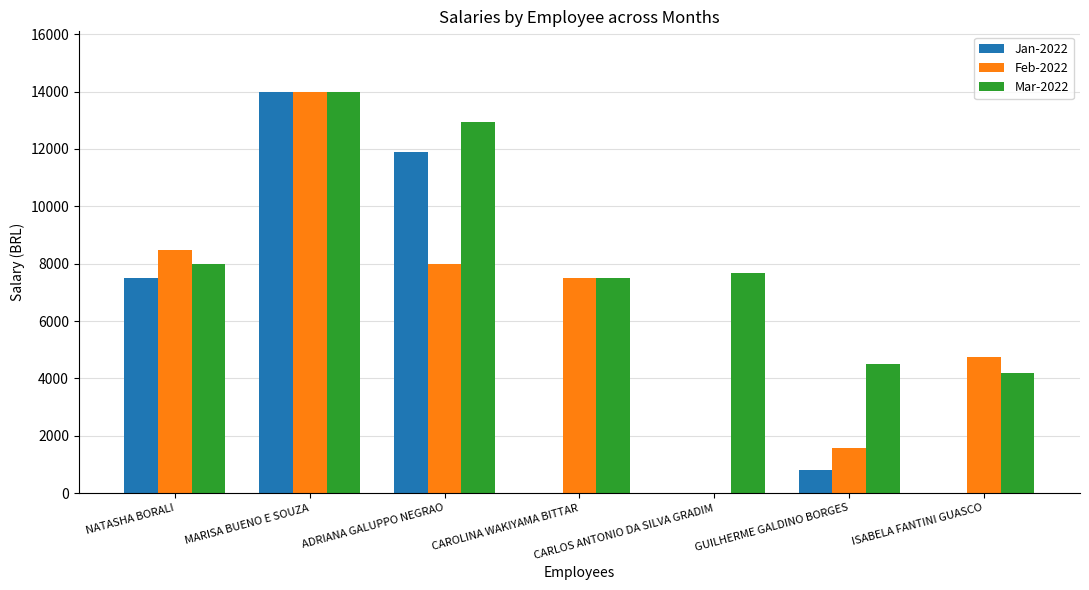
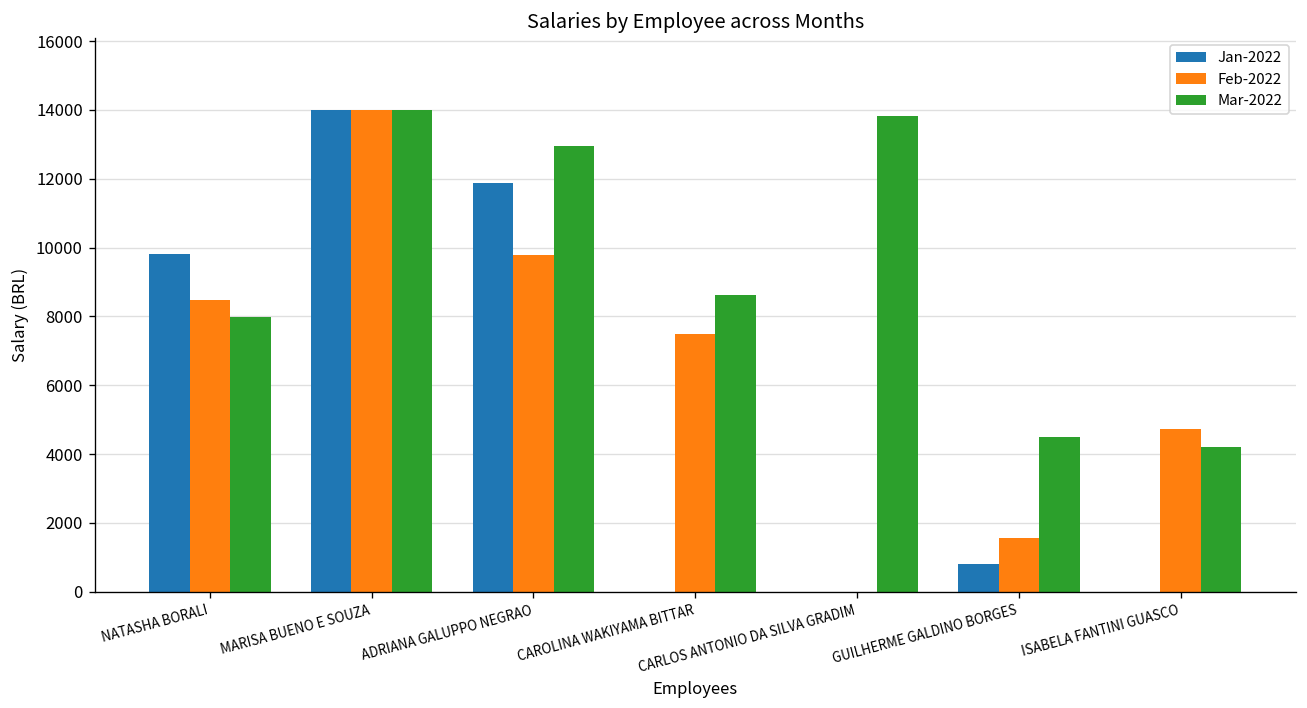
Jan-2022, NATASHA BORALI: 7500 -> 9800
Feb-2022, ADRIANA GALUPPO NEGRAO: 8000 -> 9800
Mar-2022, CAROLINA WAKIYAMA BITTAR: 7500 -> 8600
Mar-2022, CARLOS ANTONIO DA SILVA GRADIM: 7700 -> 13800
